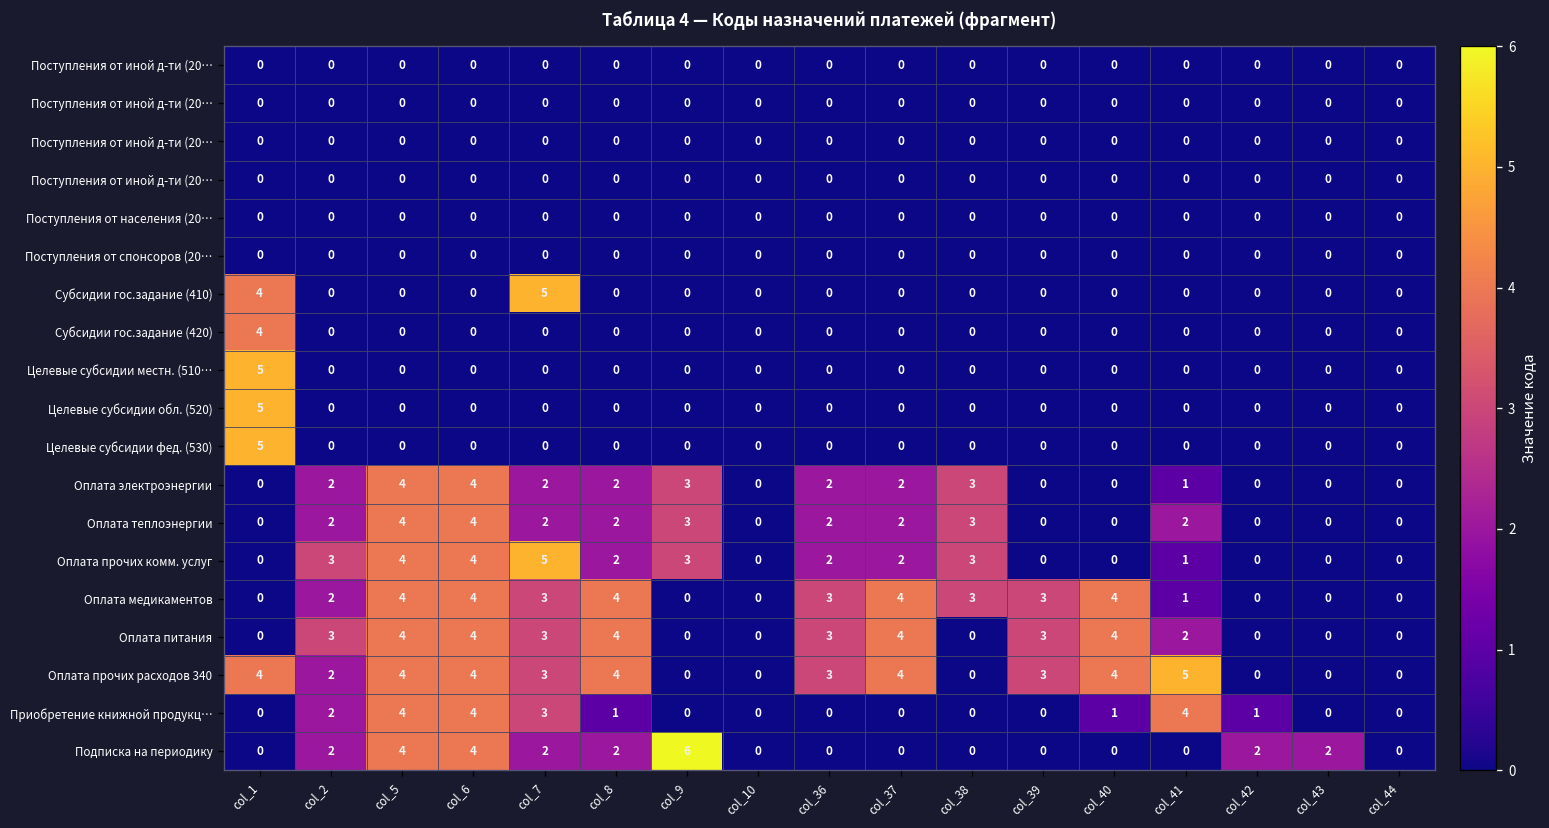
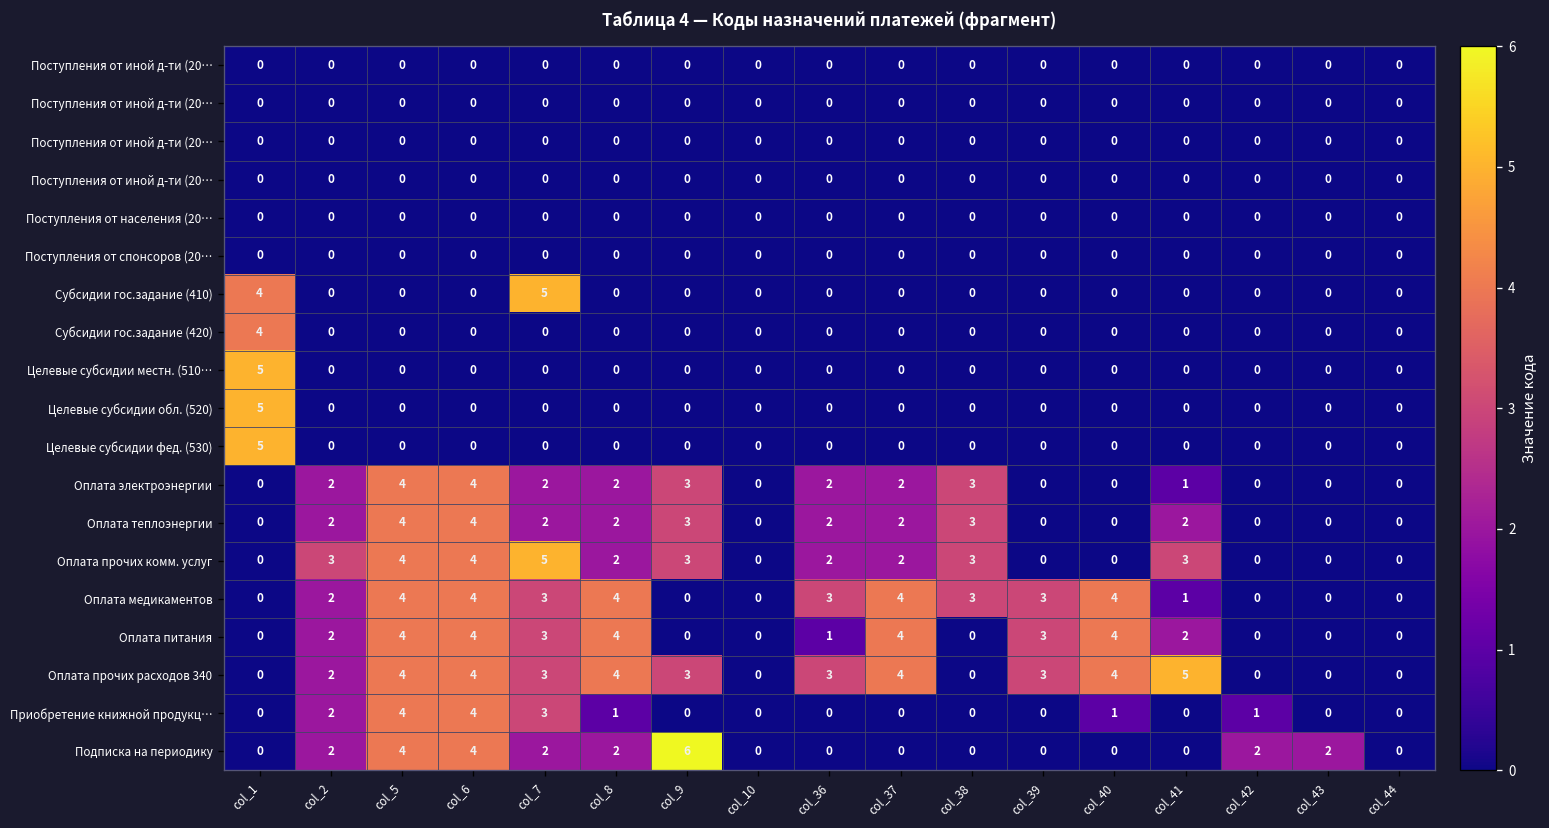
Оплата прочих комм. услуг, col_41: 1 -> 3
Оплата питания, col_2: 3 -> 2
Оплата питания, col_36: 3 -> 1
Оплата прочих расходов 340, col_1: 4 -> 0
Оплата прочих расходов 340, col_9: 0 -> 3
Приобретение книжной продукц…, col_41: 4 -> 0
